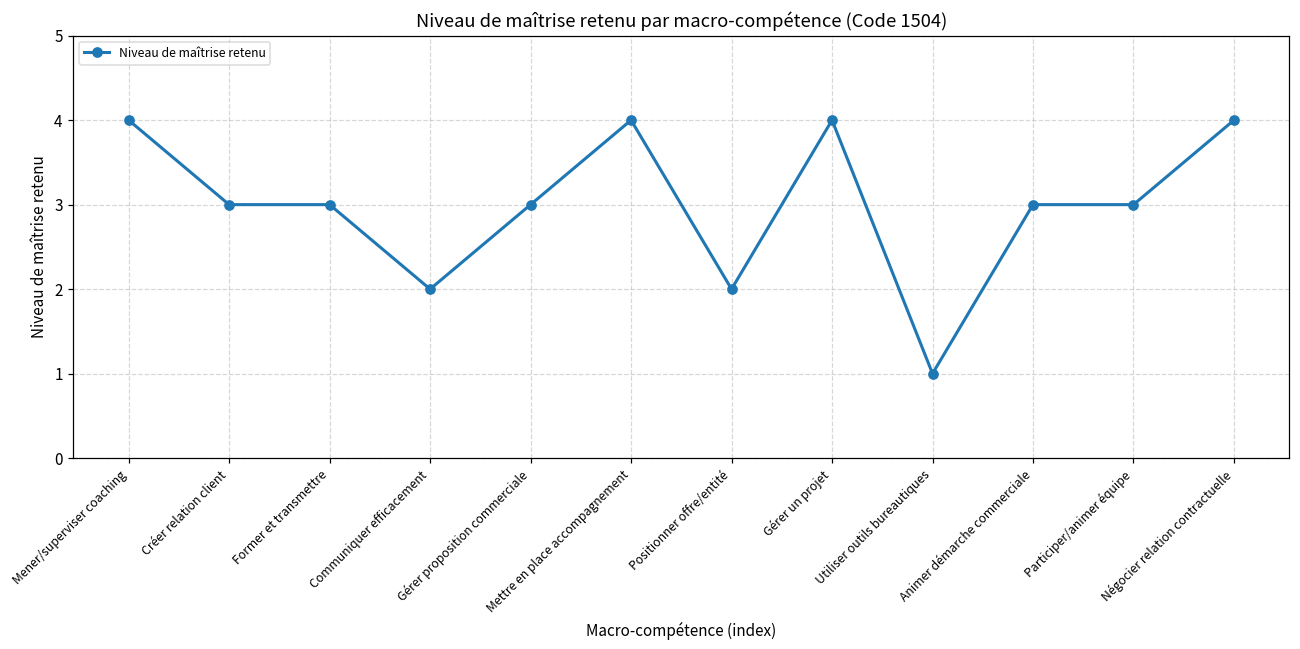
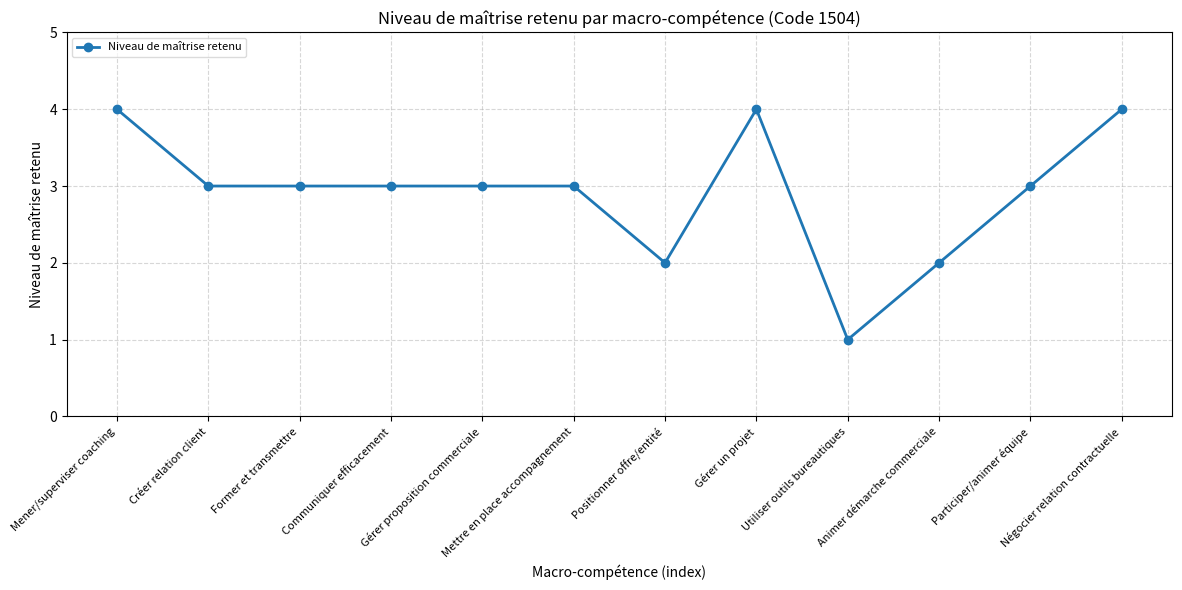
Communiquer efficacement: 2 -> 3
Mettre en place accompagnement: 4 -> 3
Animer démarche commerciale: 3 -> 2
